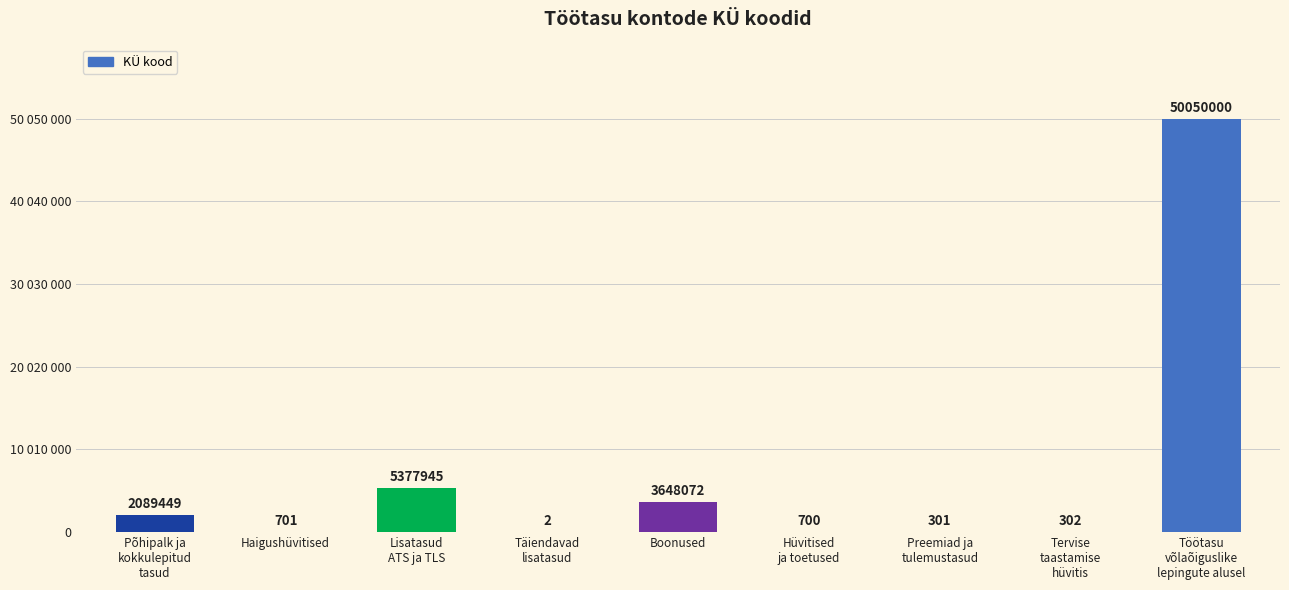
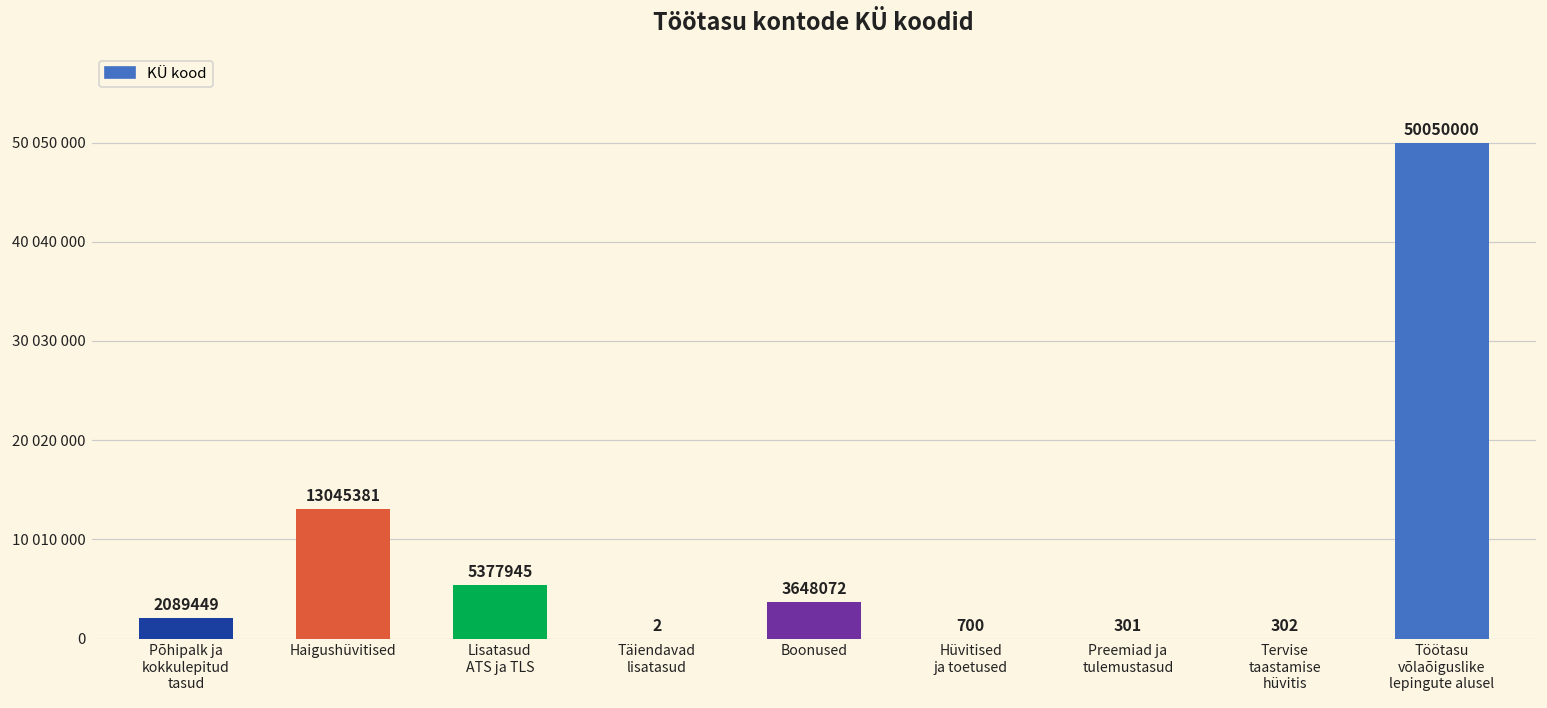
Haigushüvitised: 701 -> 13045381
